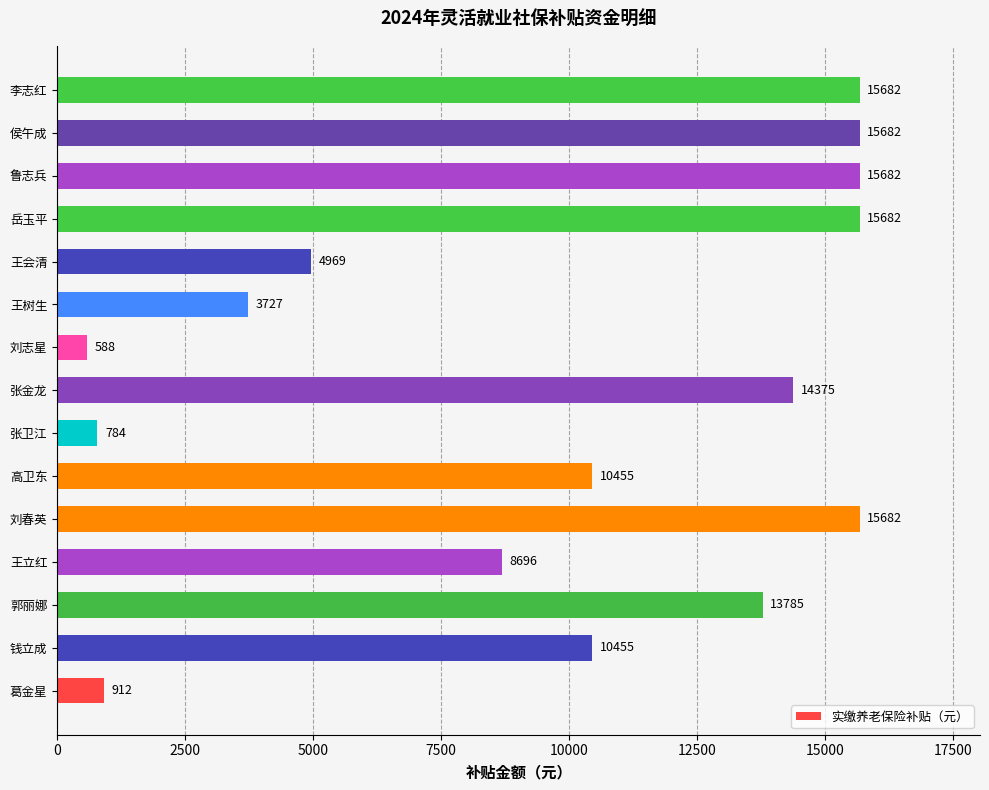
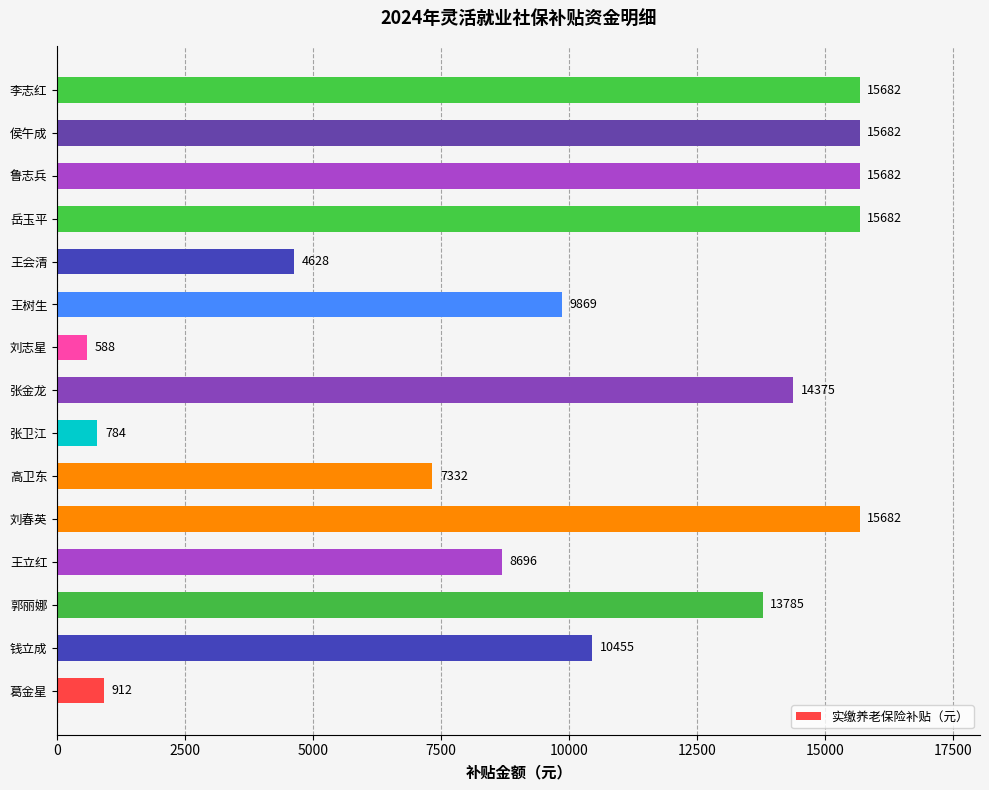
王会清: 4969 -> 4628
王树生: 3727 -> 9869
高卫东: 10455 -> 7332
